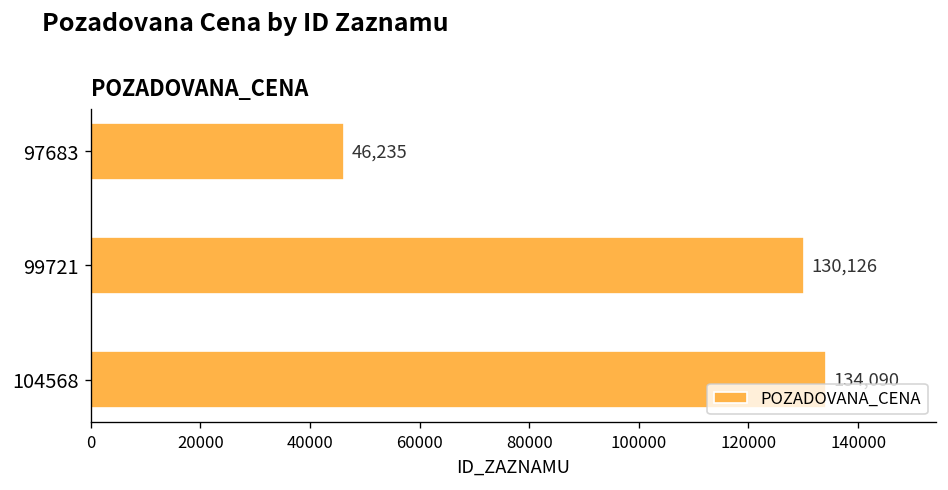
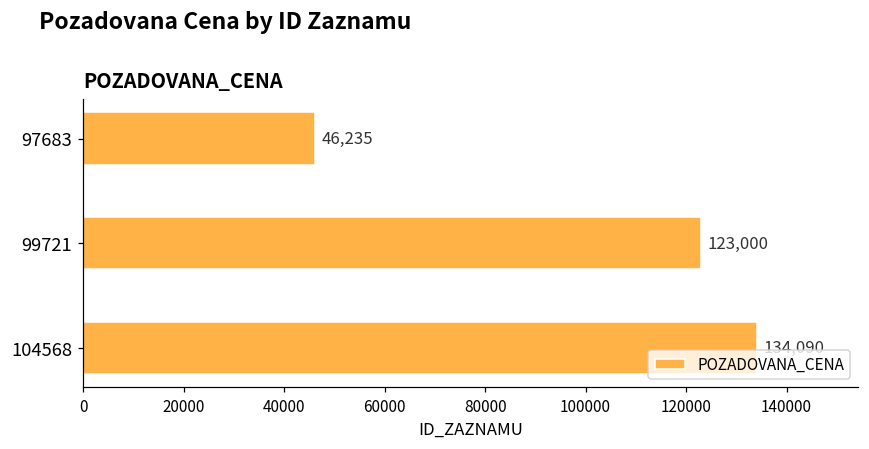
99721: 130,126 -> 123,000
